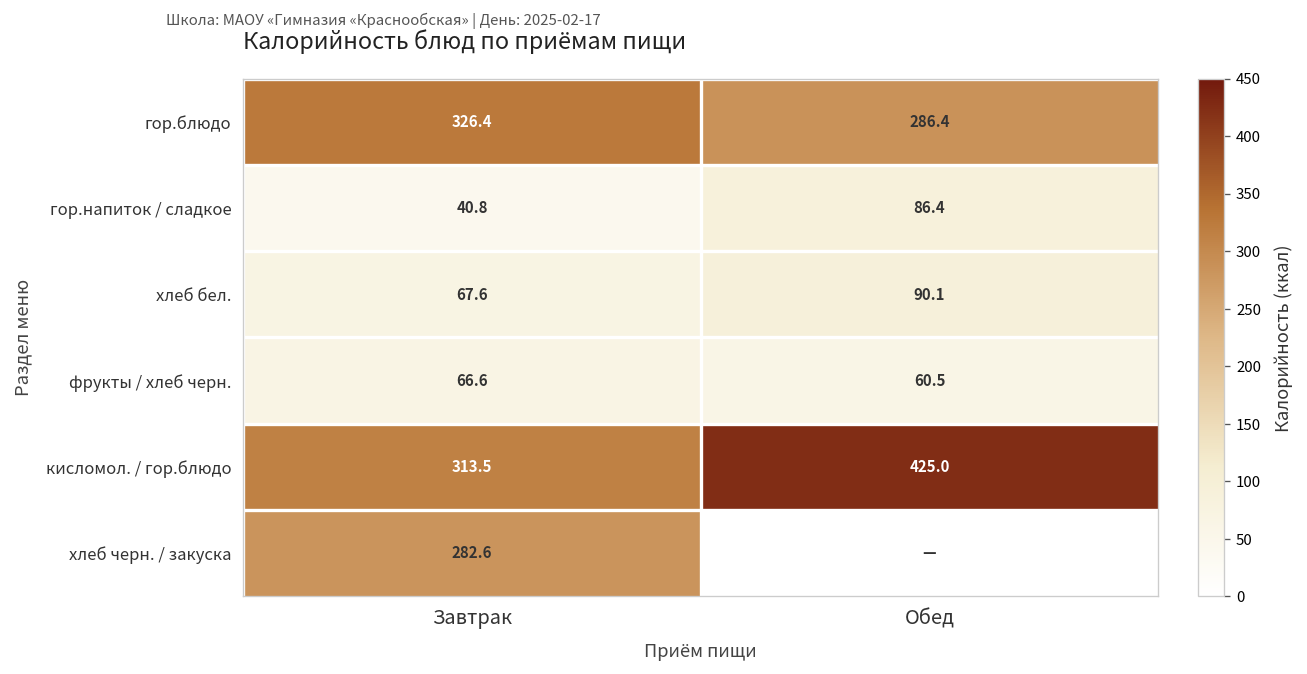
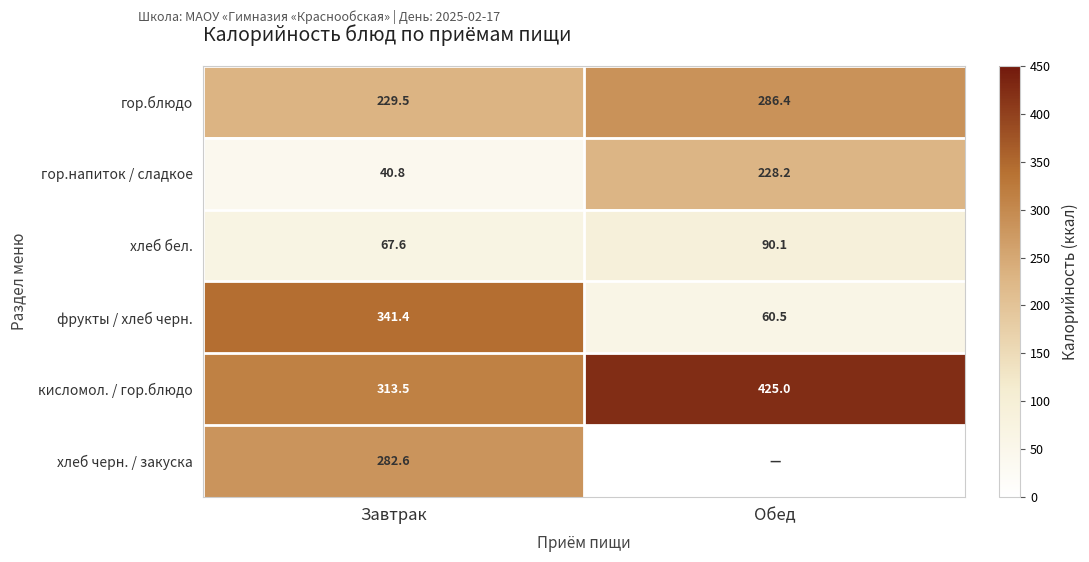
гор.блюдо, Завтрак: 326.4 -> 229.5
гор.напиток / сладкое, Обед: 86.4 -> 228.2
фрукты / хлеб черн., Завтрак: 66.6 -> 341.4
